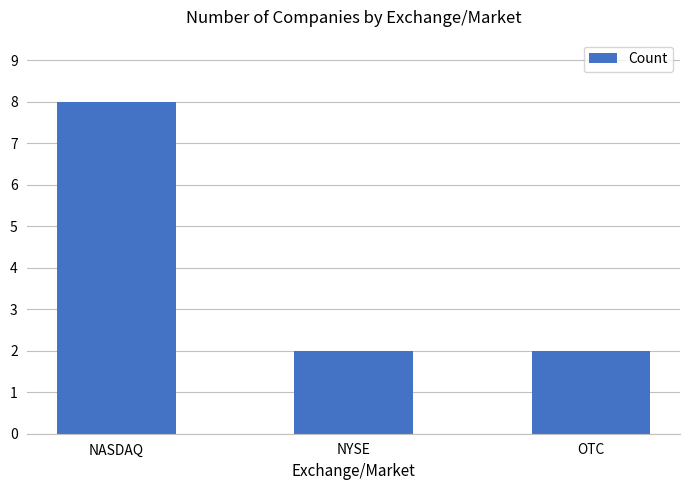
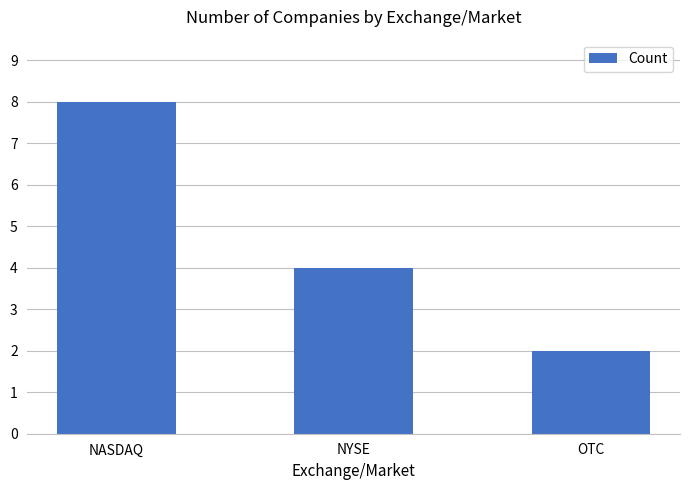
NYSE: 2 -> 4
